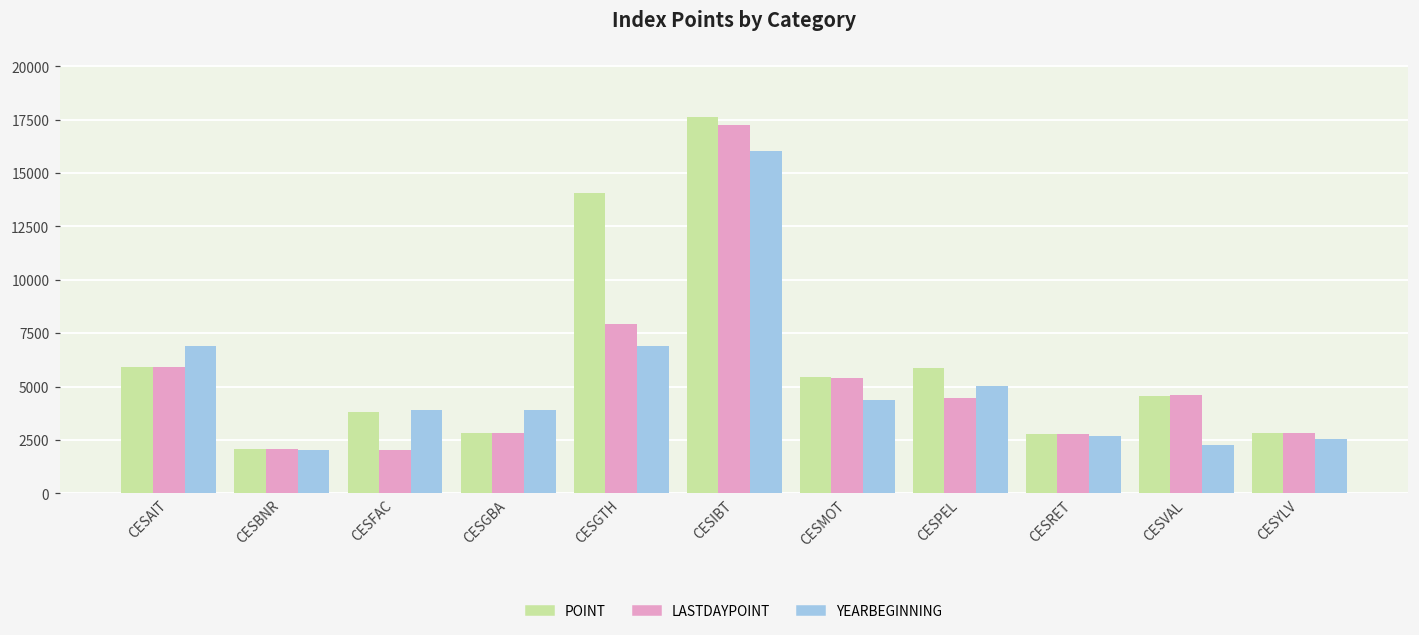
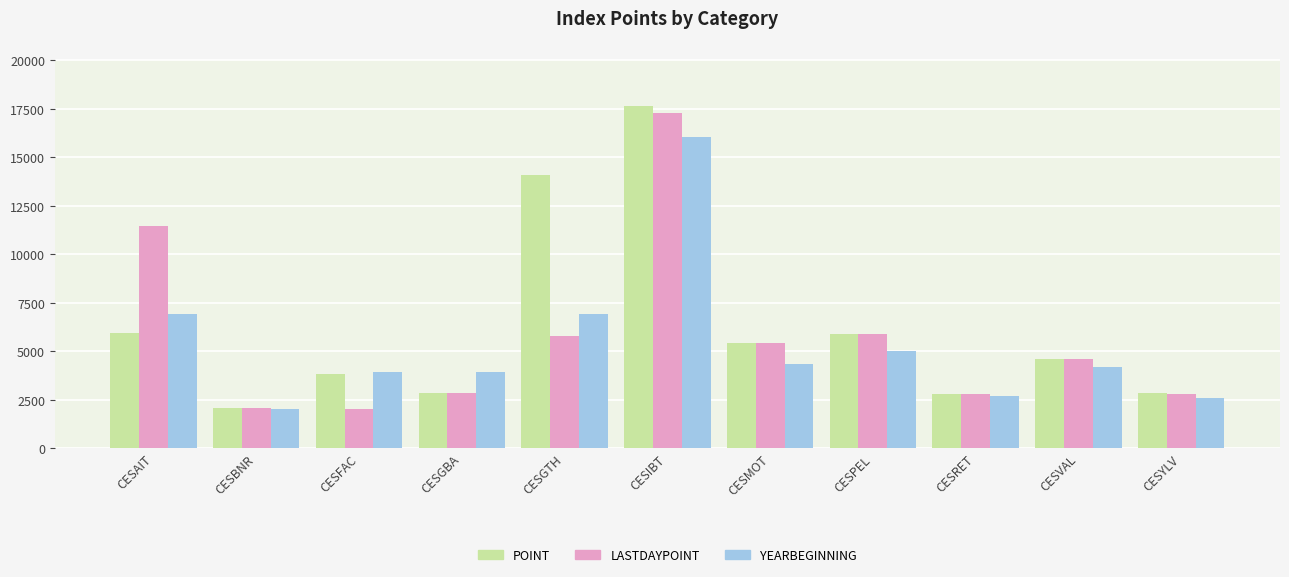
LASTDAYPOINT, CESAIT: 5900 -> 11500
LASTDAYPOINT, CESGTH: 7900 -> 5800
LASTDAYPOINT, CESPEL: 4500 -> 5900
YEARBEGINNING, CESVAL: 2300 -> 4200
